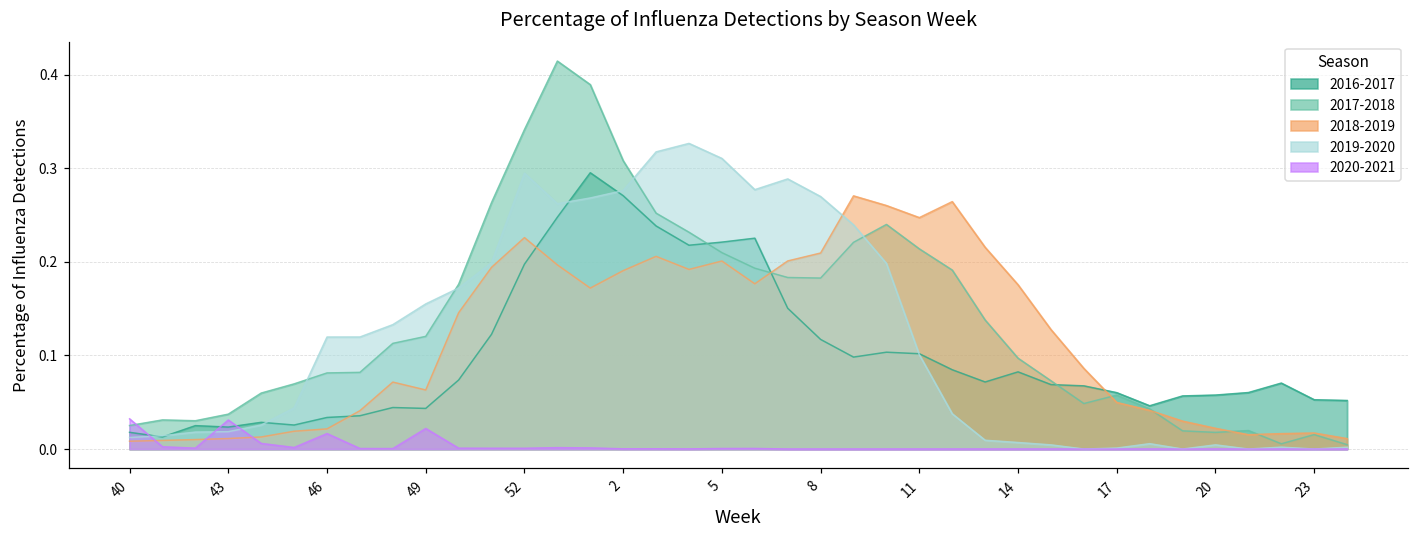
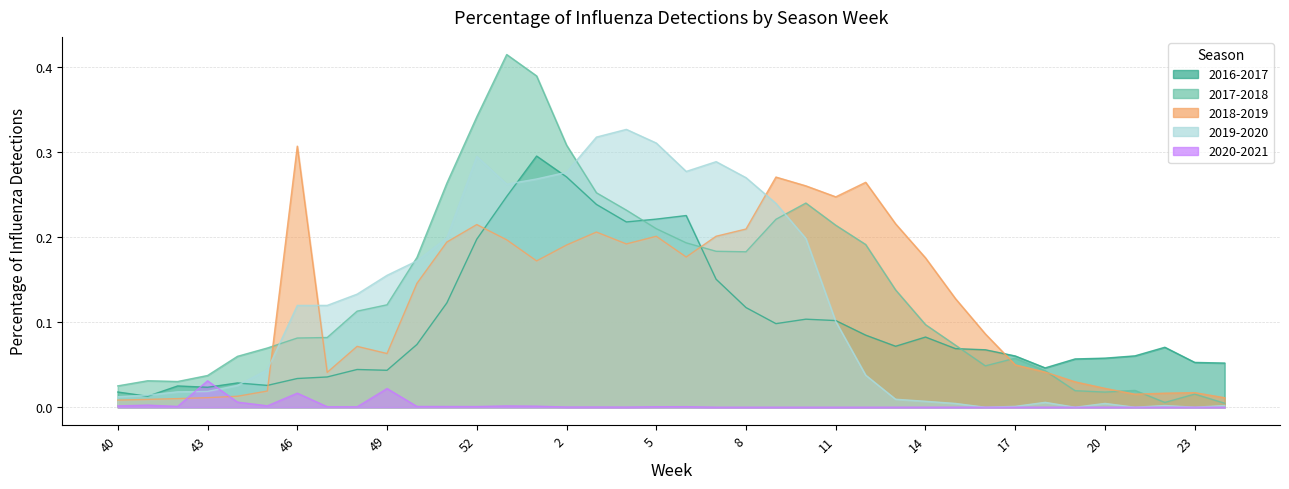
2020-2021, 40: 0.03 -> 0.00
2018-2019, 46: 0.02 -> 0.31
2018-2019, 52: 0.23 -> 0.21
